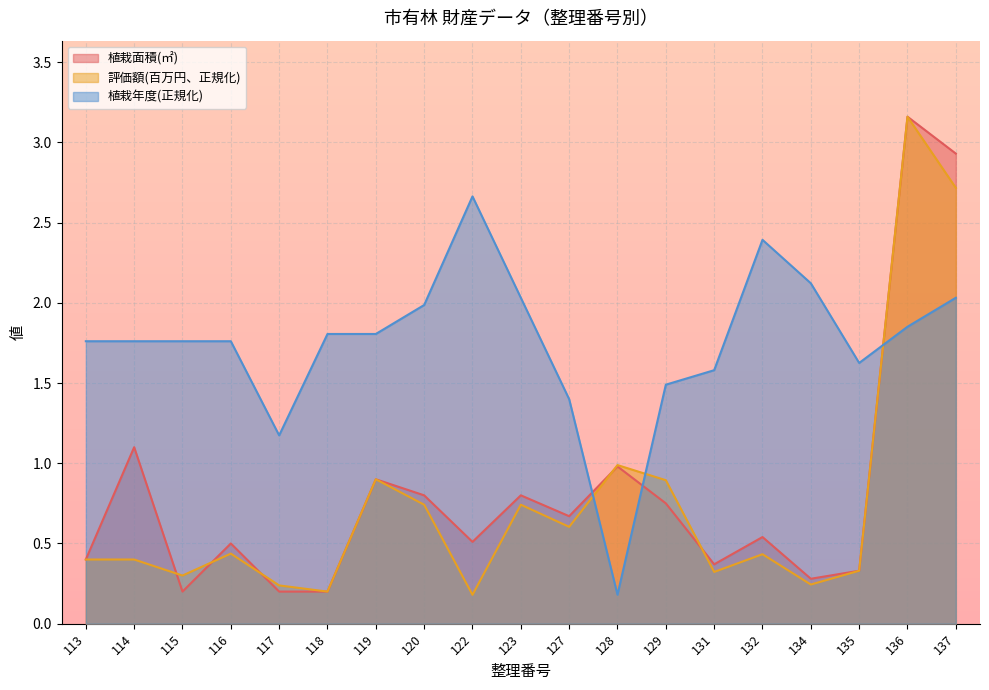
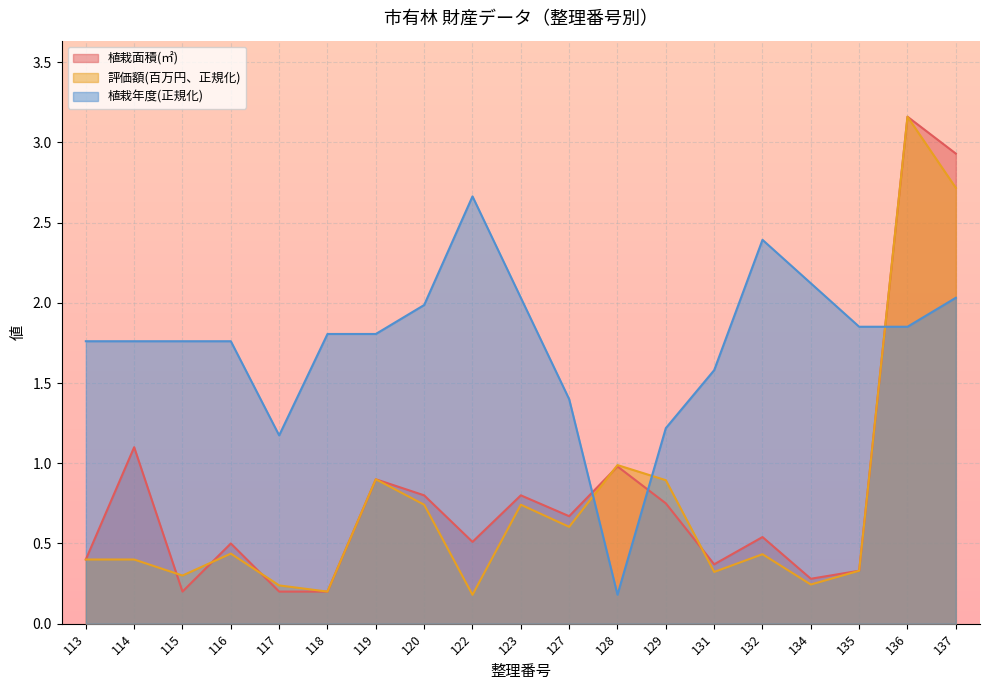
植栽年度(正規化), 129: 1.49 -> 1.22
植栽年度(正規化), 135: 1.63 -> 1.85
